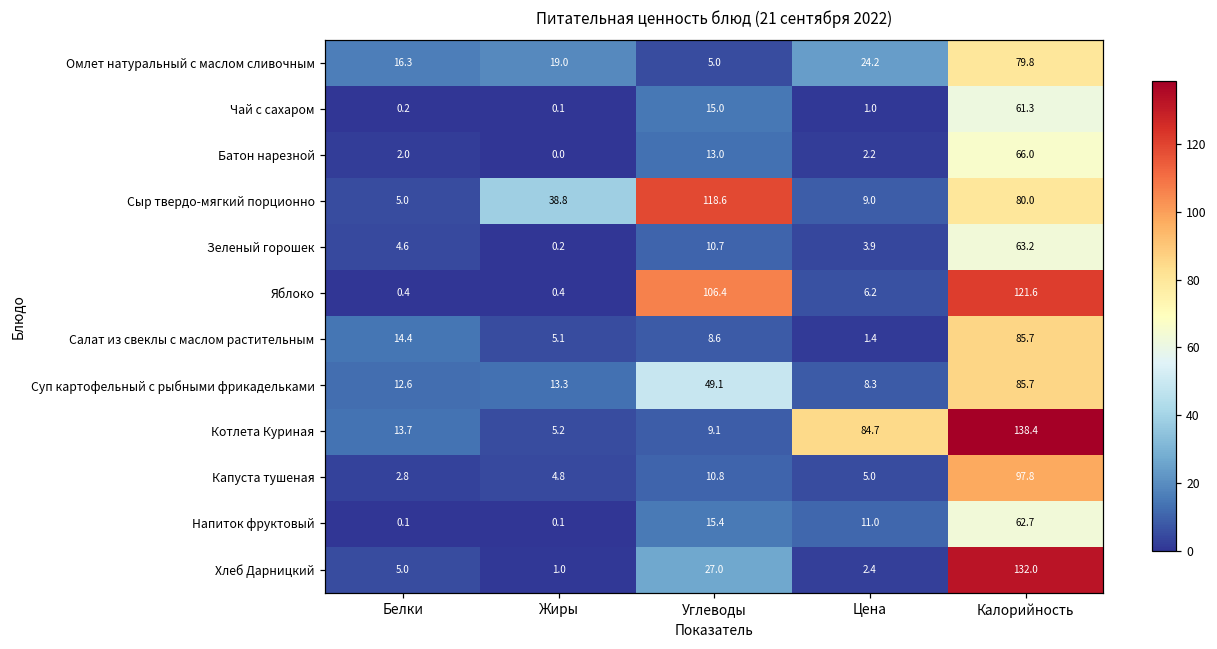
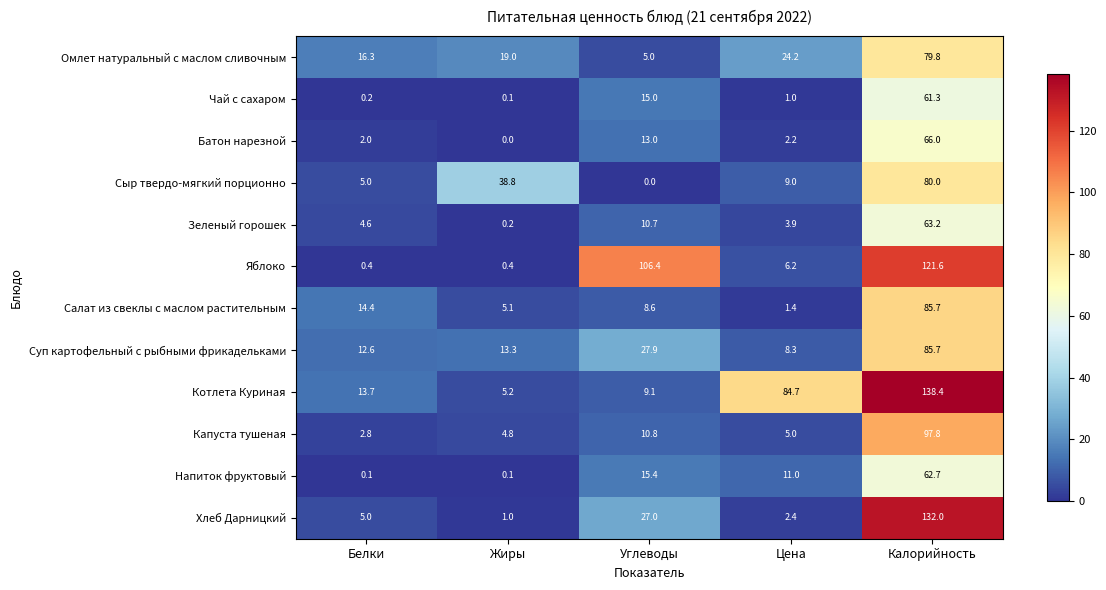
Сыр твердо-мягкий порционно, Углеводы: 118.6 -> 0.0
Суп картофельный с рыбными фрикадельками, Углеводы: 49.1 -> 27.9
